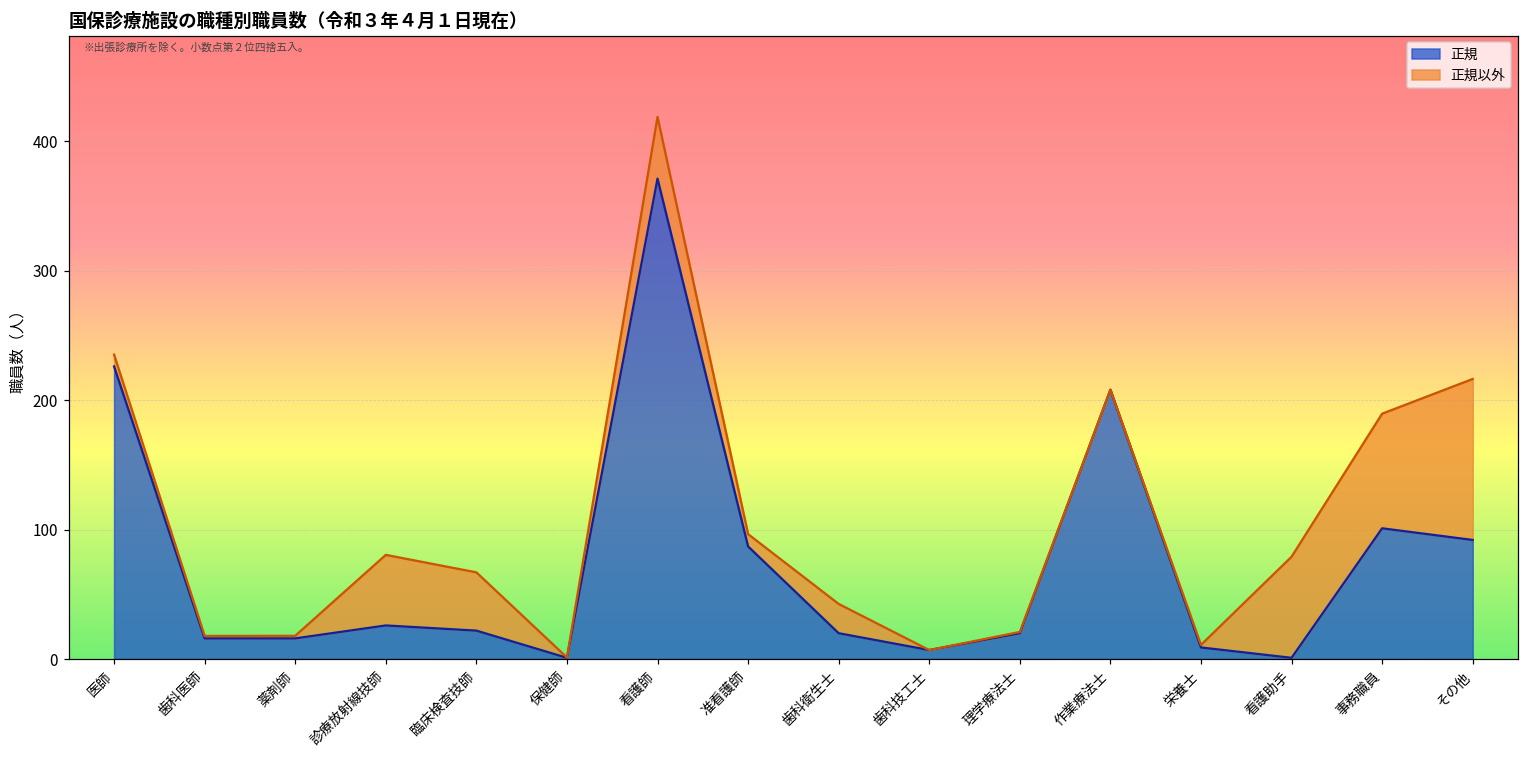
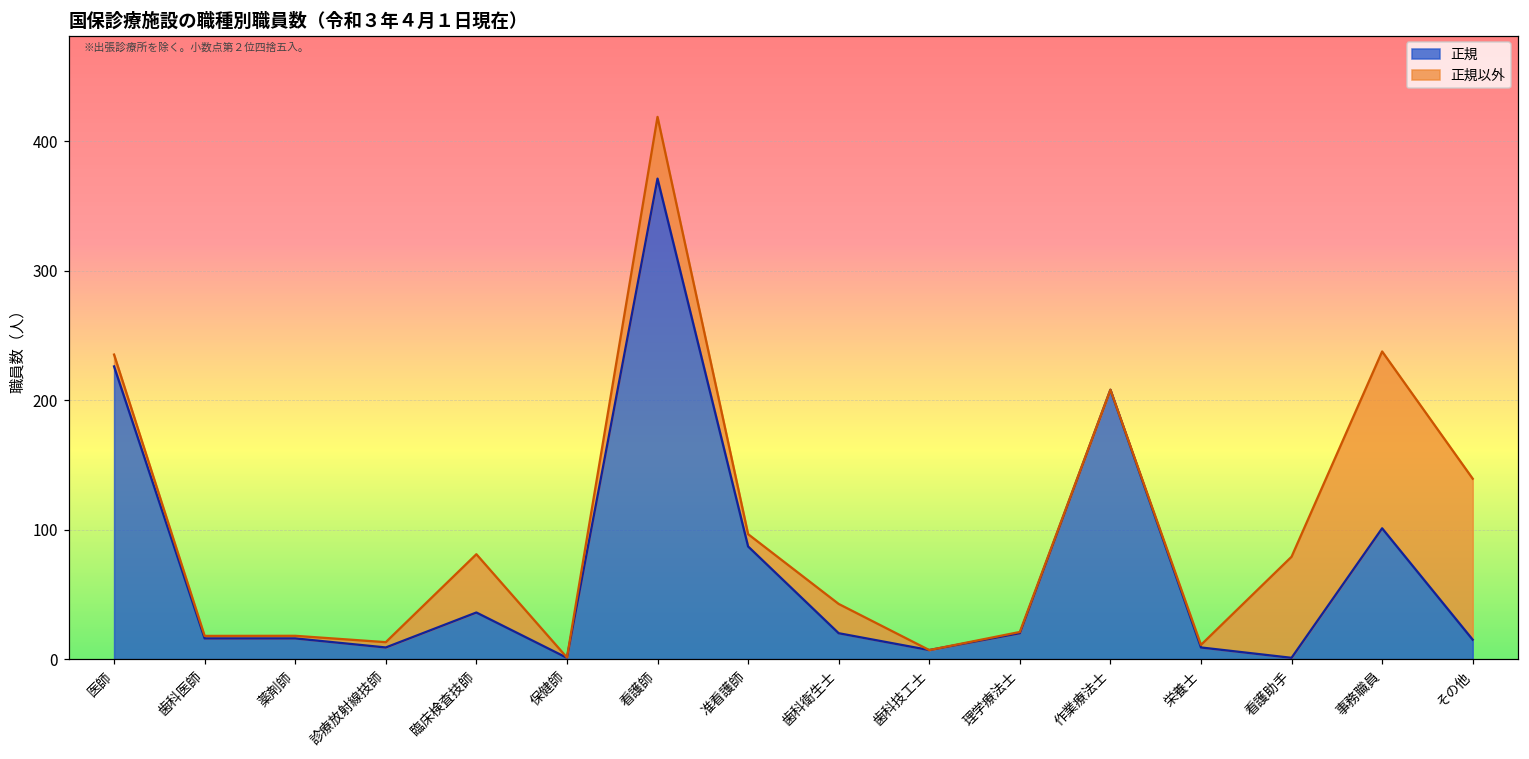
正規, 診療放射線技師: 26 -> 9
正規以外, 診療放射線技師: 55 -> 4
正規, 臨床検査技師: 22 -> 36
正規以外, 事務職員: 89 -> 137
正規, その他: 92 -> 15
